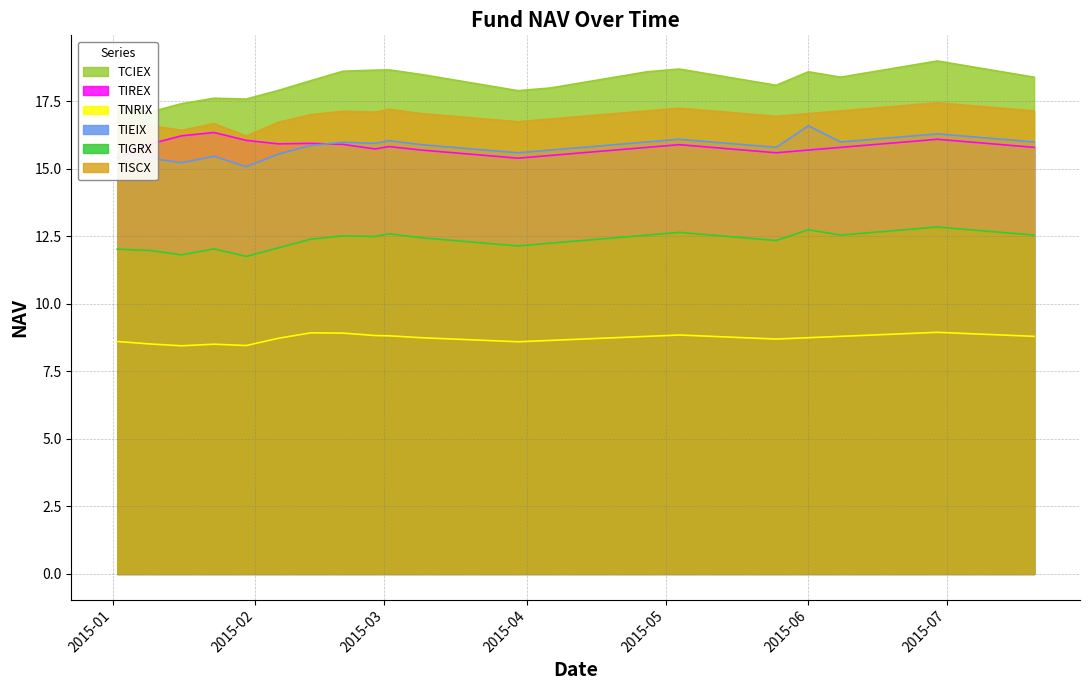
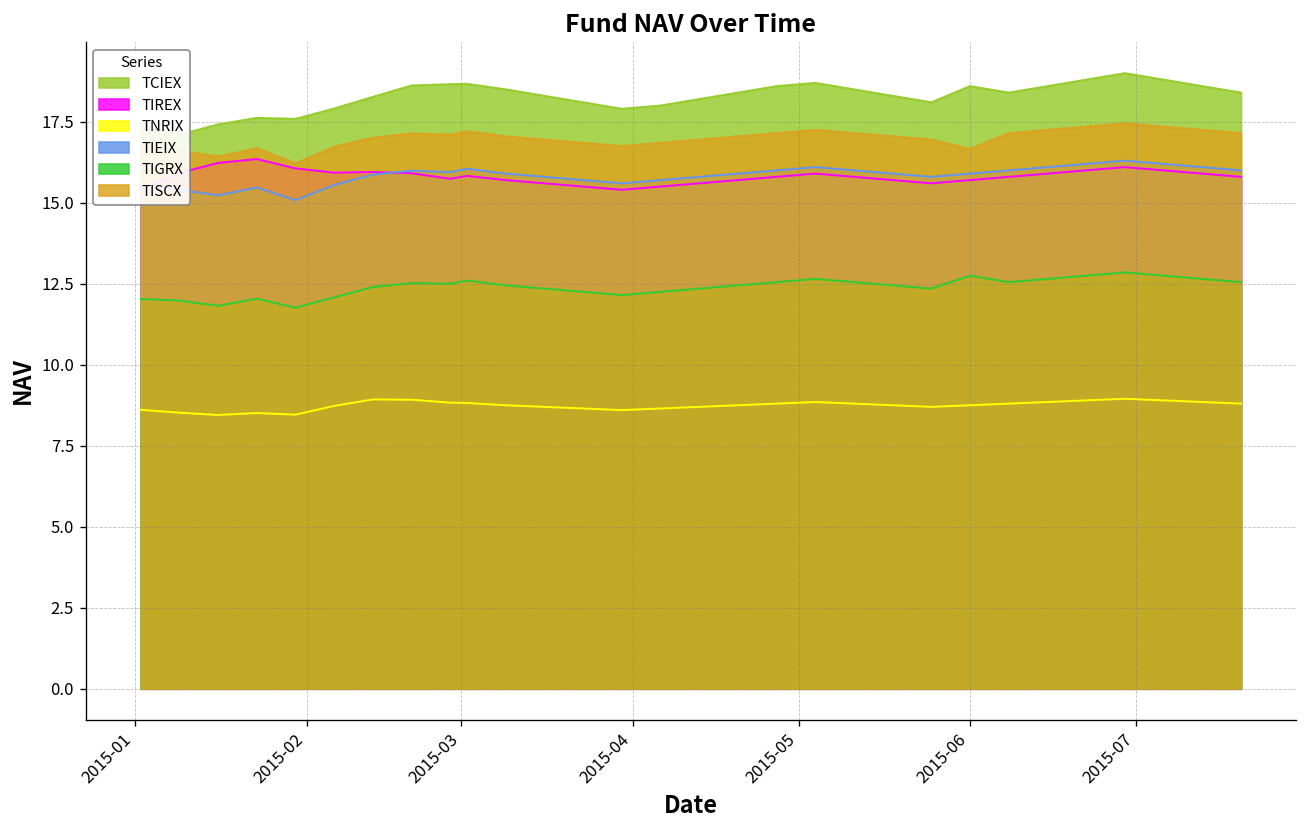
TIEIX, 2015-06: 16.6 -> 15.9
TISCX, 2015-06: 17.1 -> 16.7
